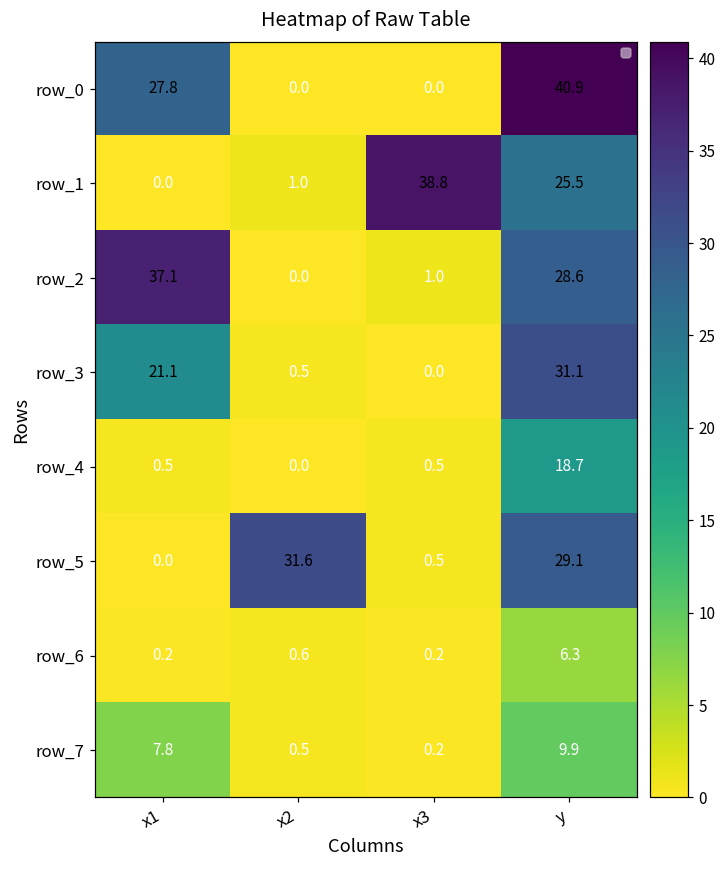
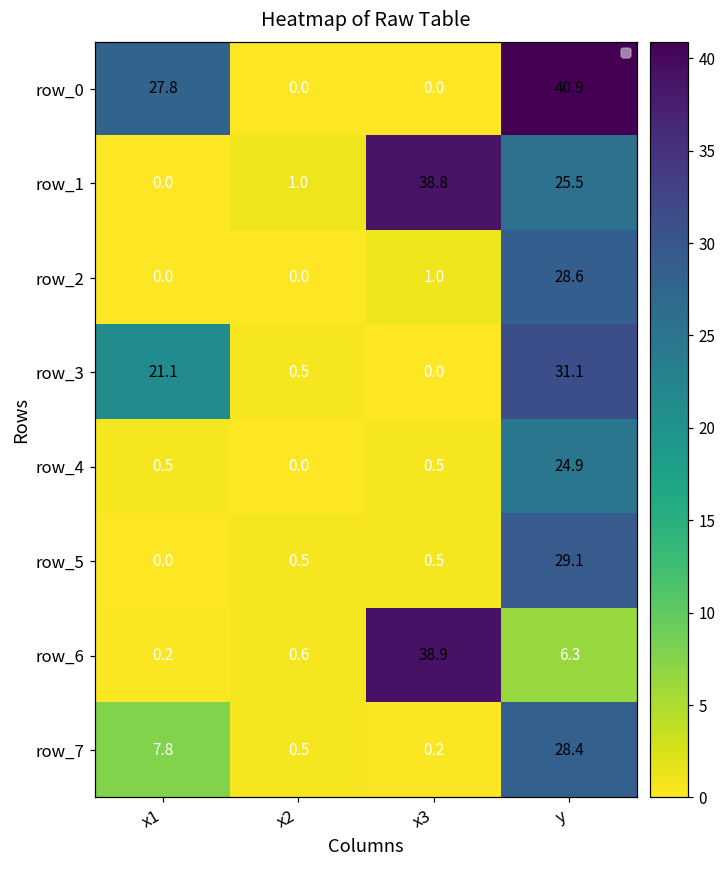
row_2, x1: 37.1 -> 0.0
row_4, y: 18.7 -> 24.9
row_5, x2: 31.6 -> 0.5
row_6, x3: 0.2 -> 38.9
row_7, y: 9.9 -> 28.4
